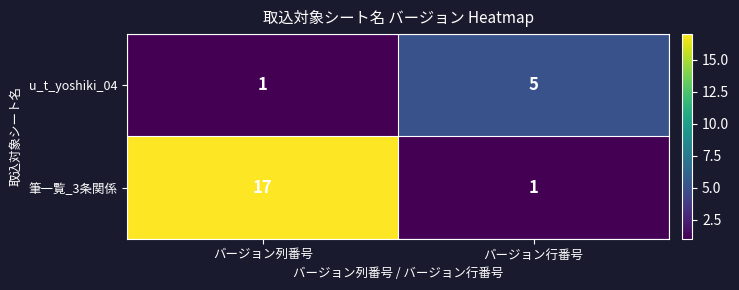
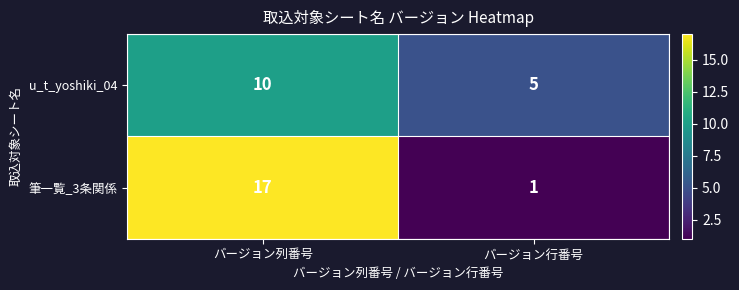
u_t_yoshiki_04, バージョン列番号: 1 -> 10
